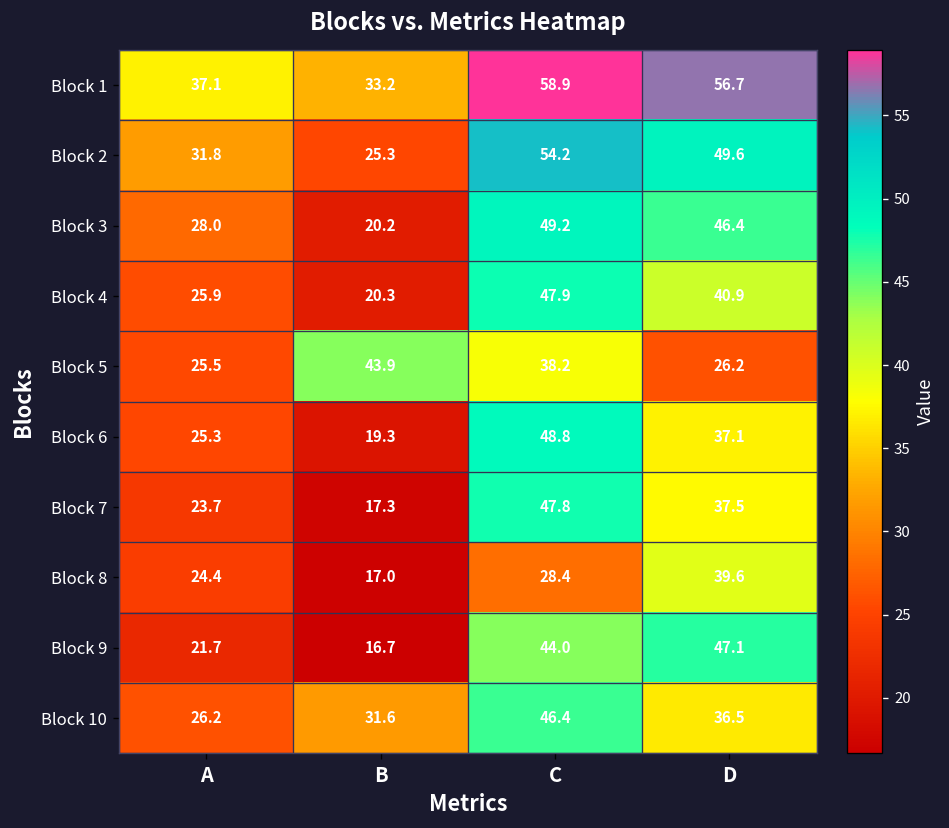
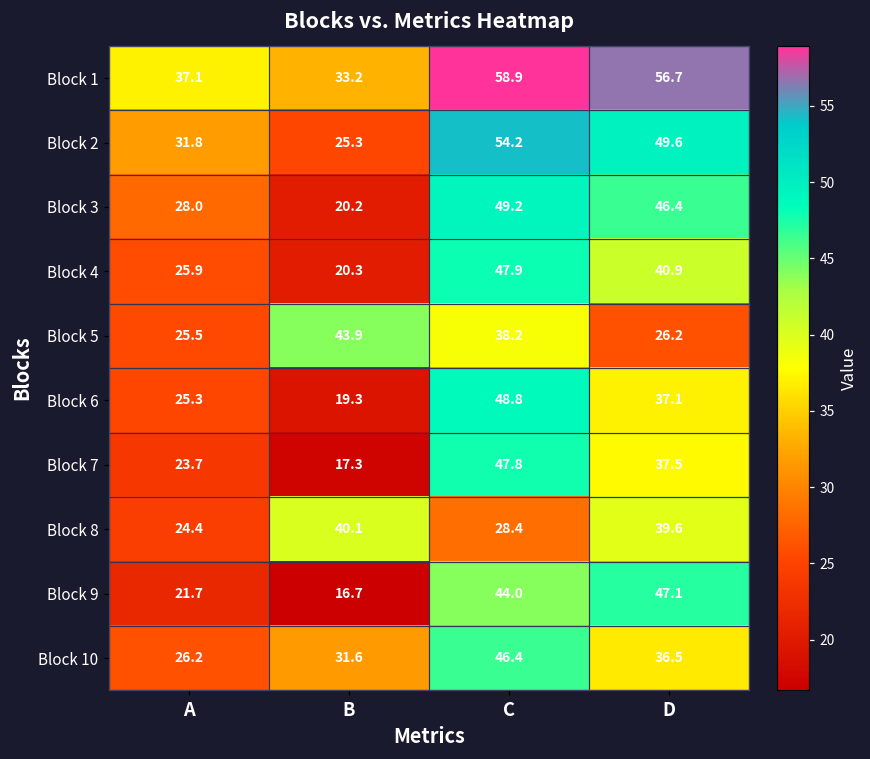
Block 8, B: 17.0 -> 40.1
